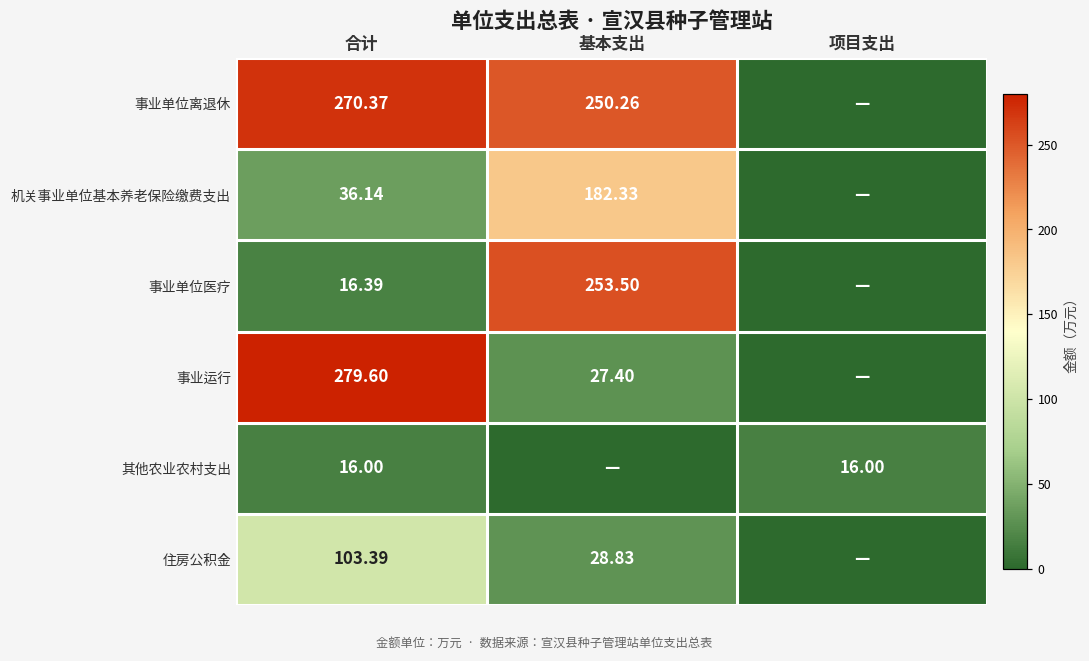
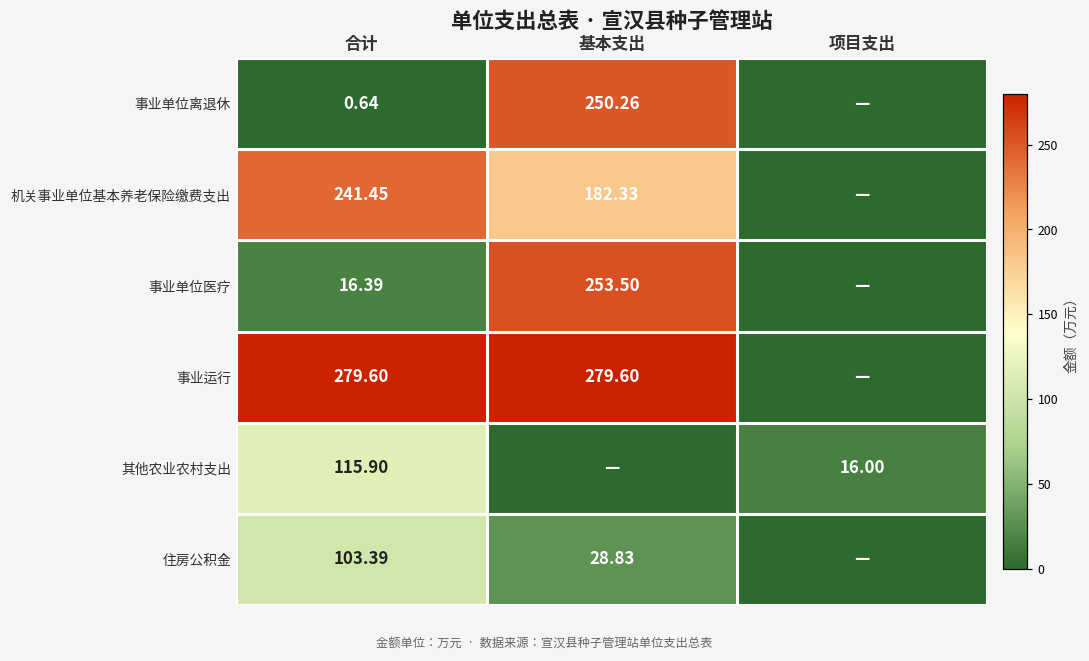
事业单位离退休, 合计: 270.37 -> 0.64
机关事业单位基本养老保险缴费支出, 合计: 36.14 -> 241.45
事业运行, 基本支出: 27.40 -> 279.60
其他农业农村支出, 合计: 16.00 -> 115.90
